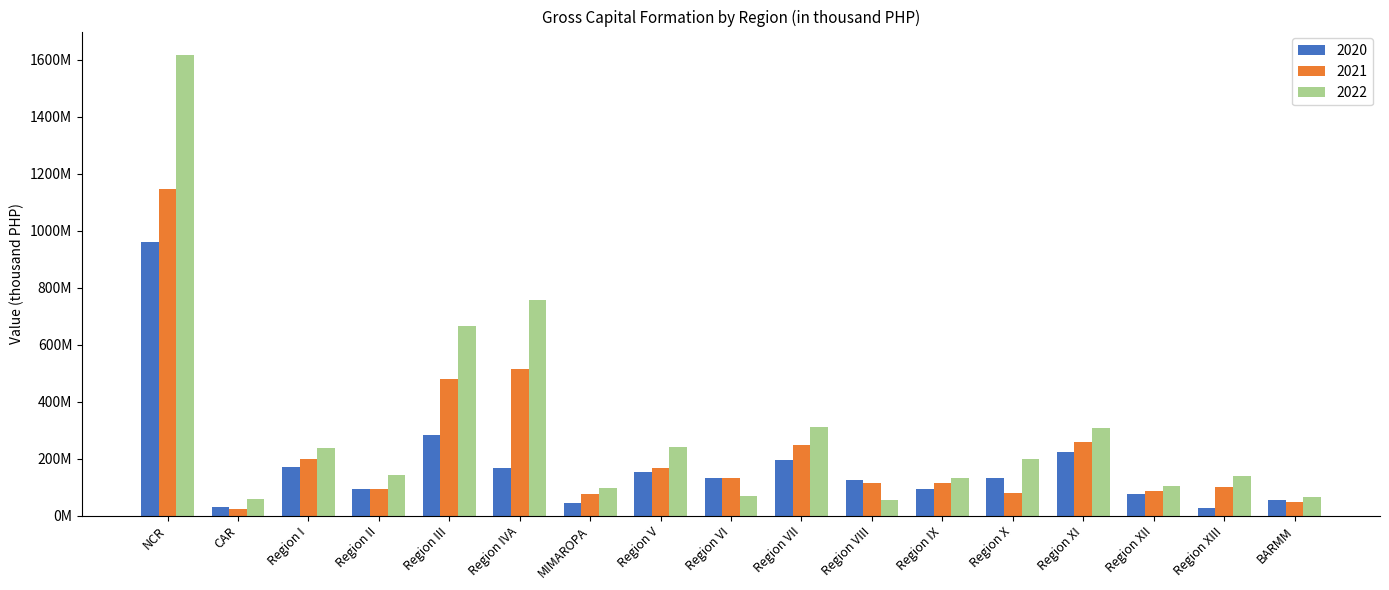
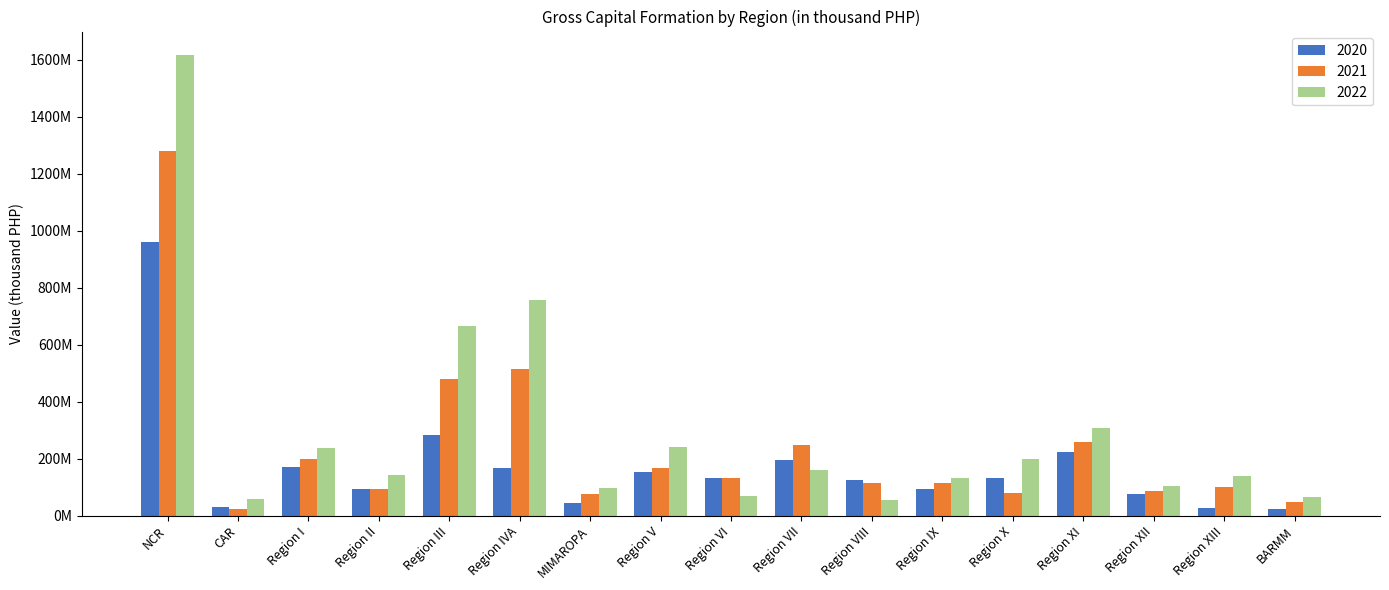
2021, NCR: 1150000000 -> 1280000000
2022, Region VII: 310000000 -> 160000000
2020, BARMM: 60000000 -> 20000000
